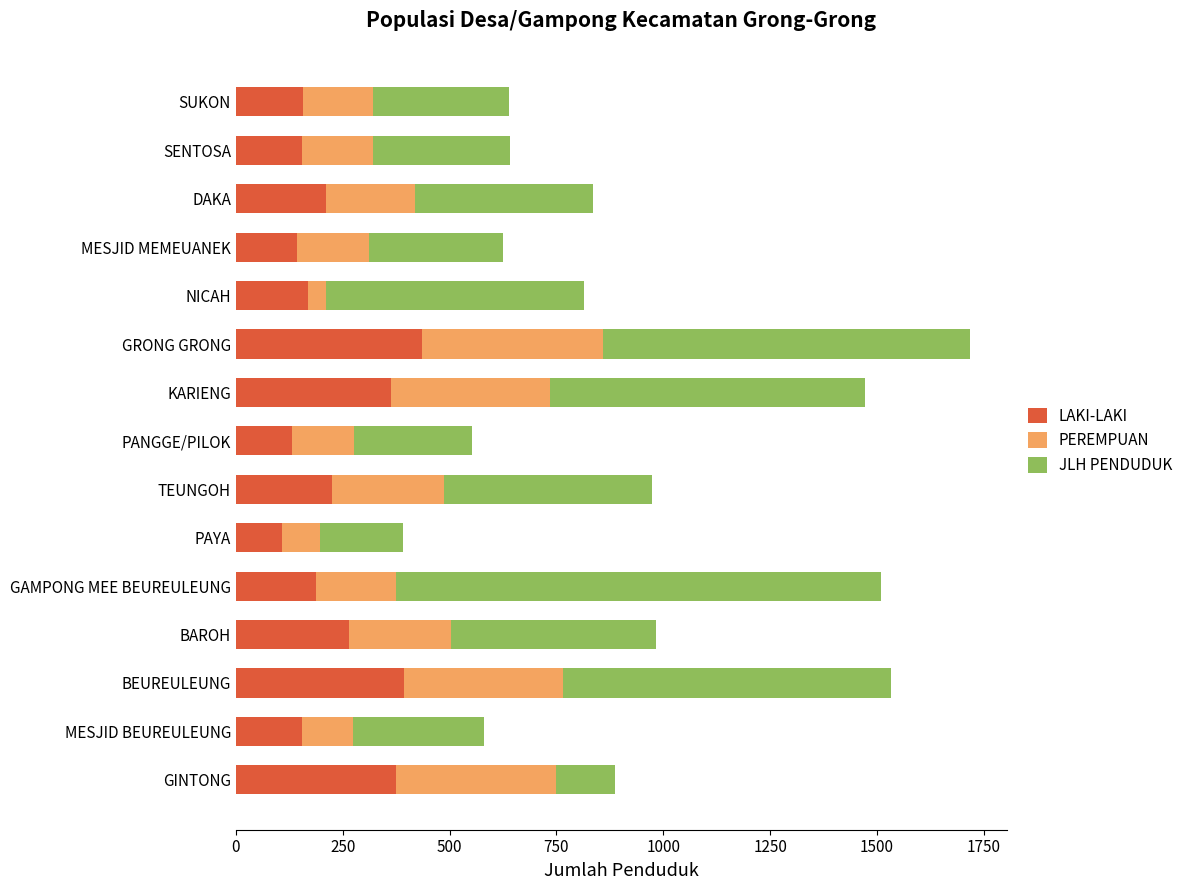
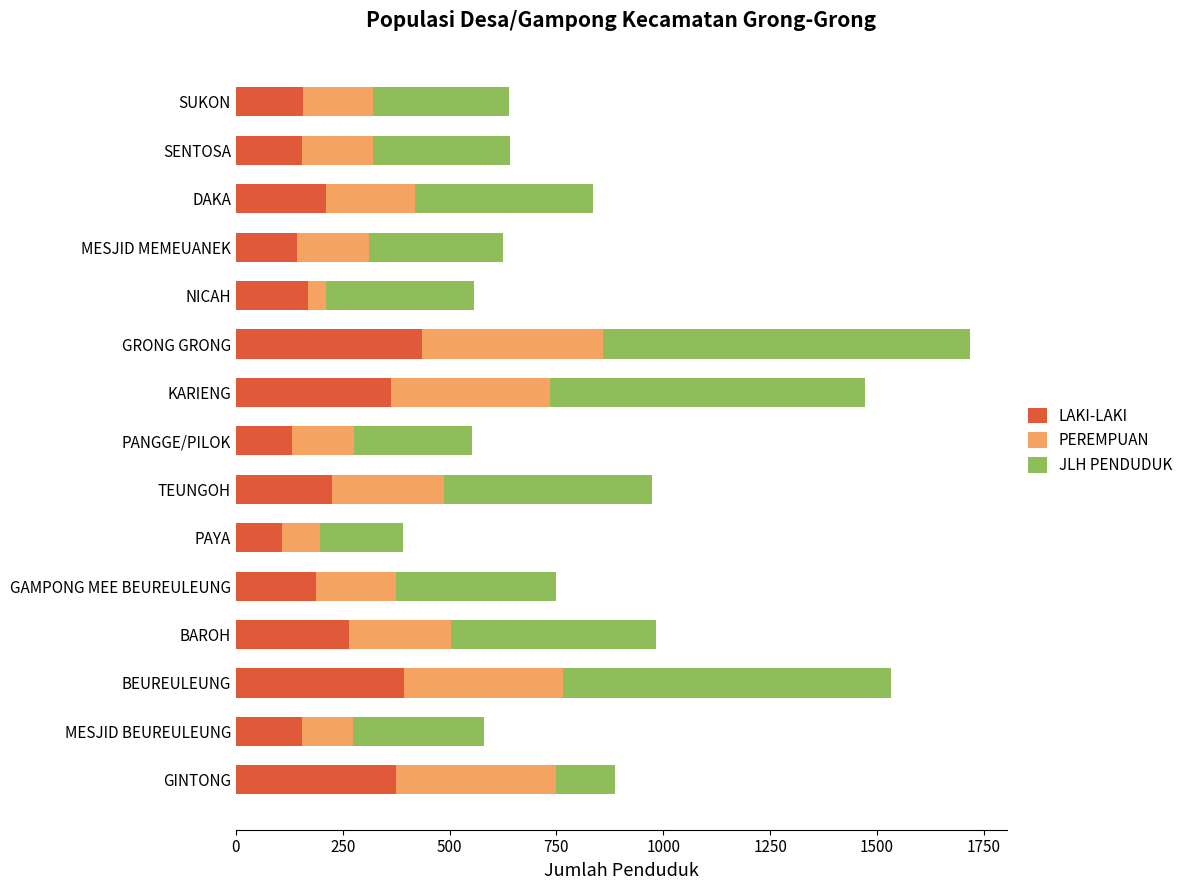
JLH PENDUDUK, NICAH: 610 -> 350
JLH PENDUDUK, GAMPONG MEE BEUREULEUNG: 1140 -> 370
